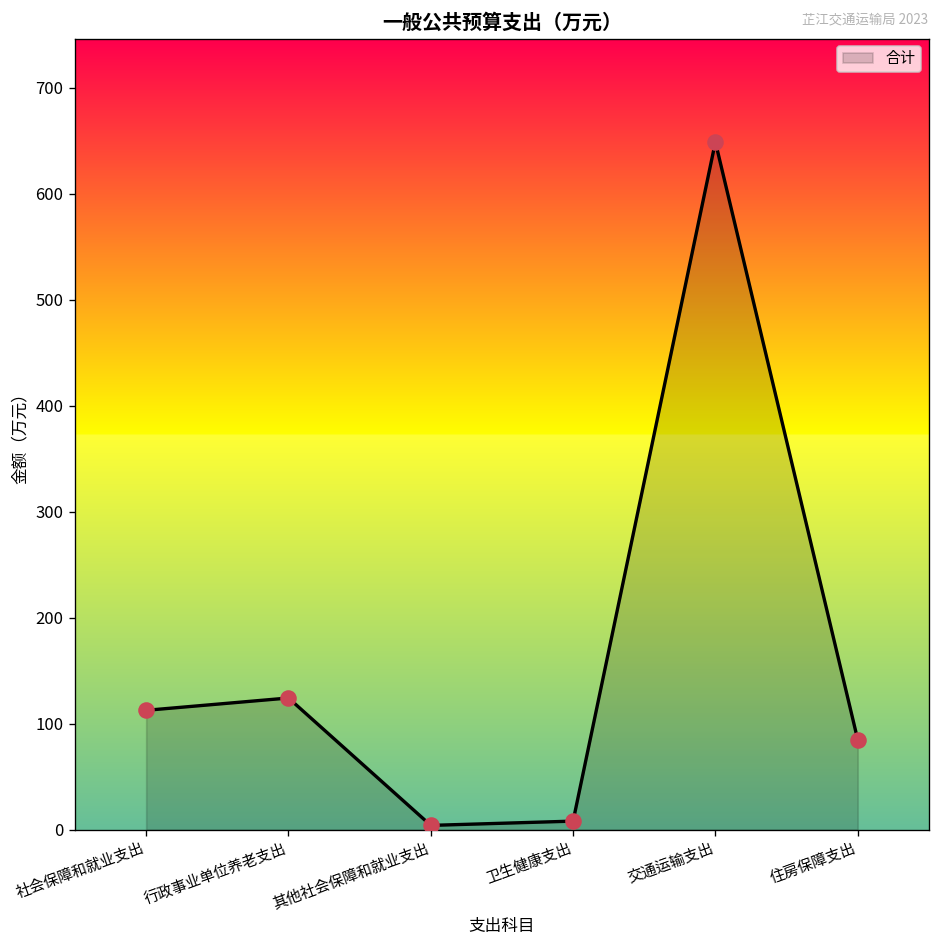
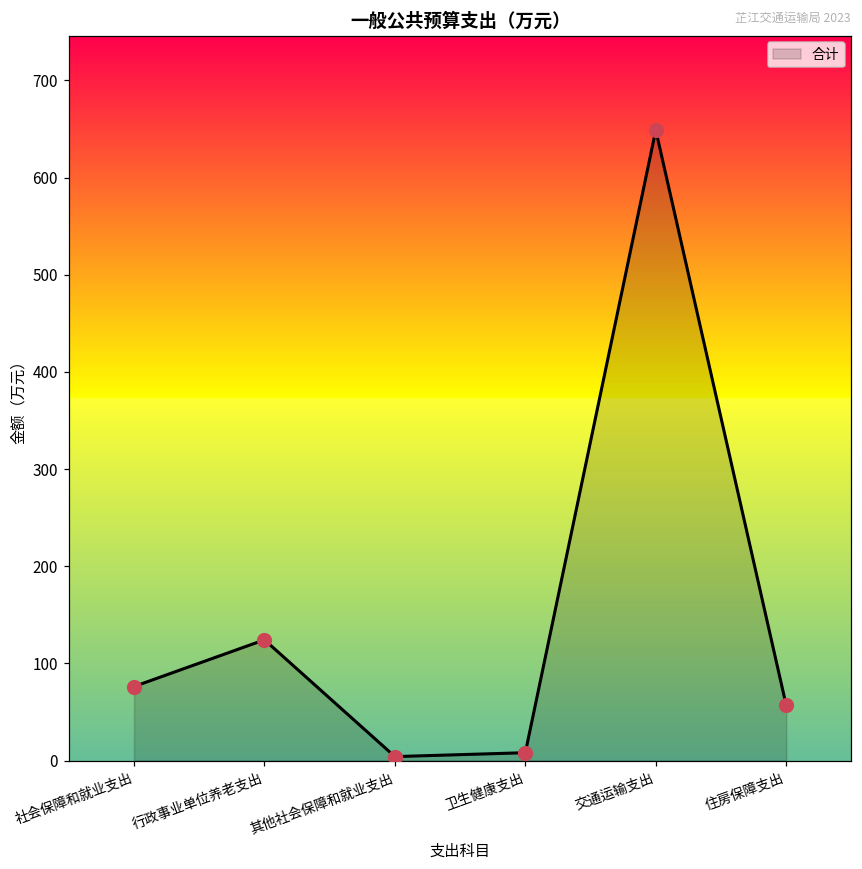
社会保障和就业支出: 110 -> 80
住房保障支出: 90 -> 60
